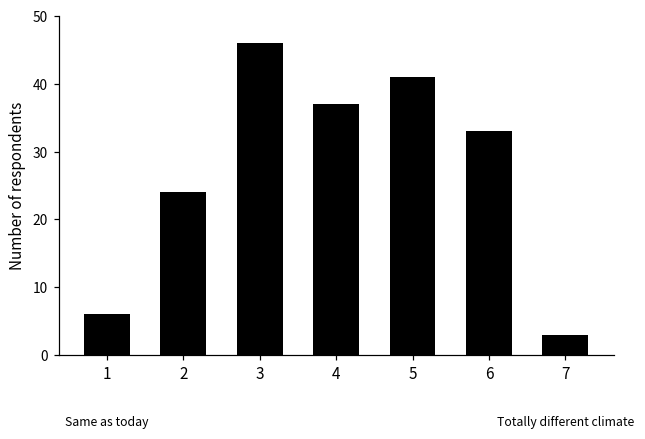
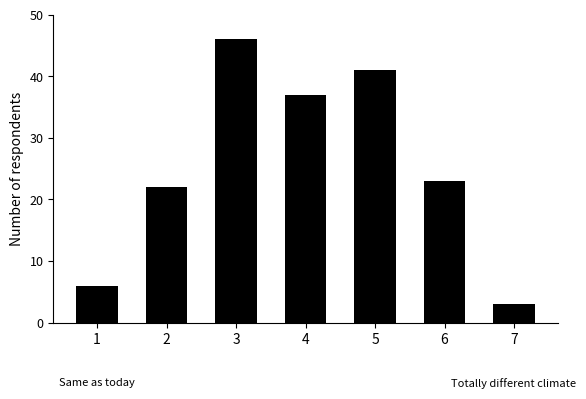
2: 24 -> 22
6: 33 -> 23
